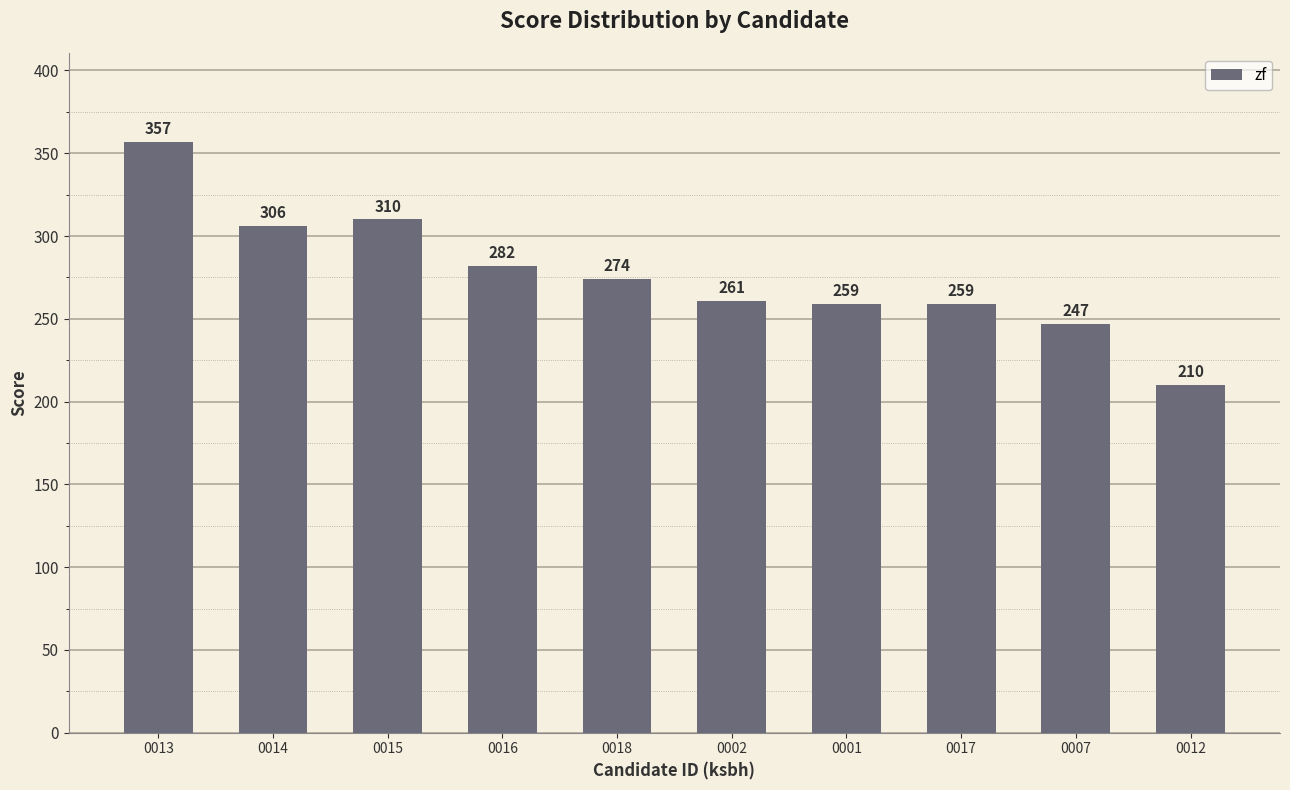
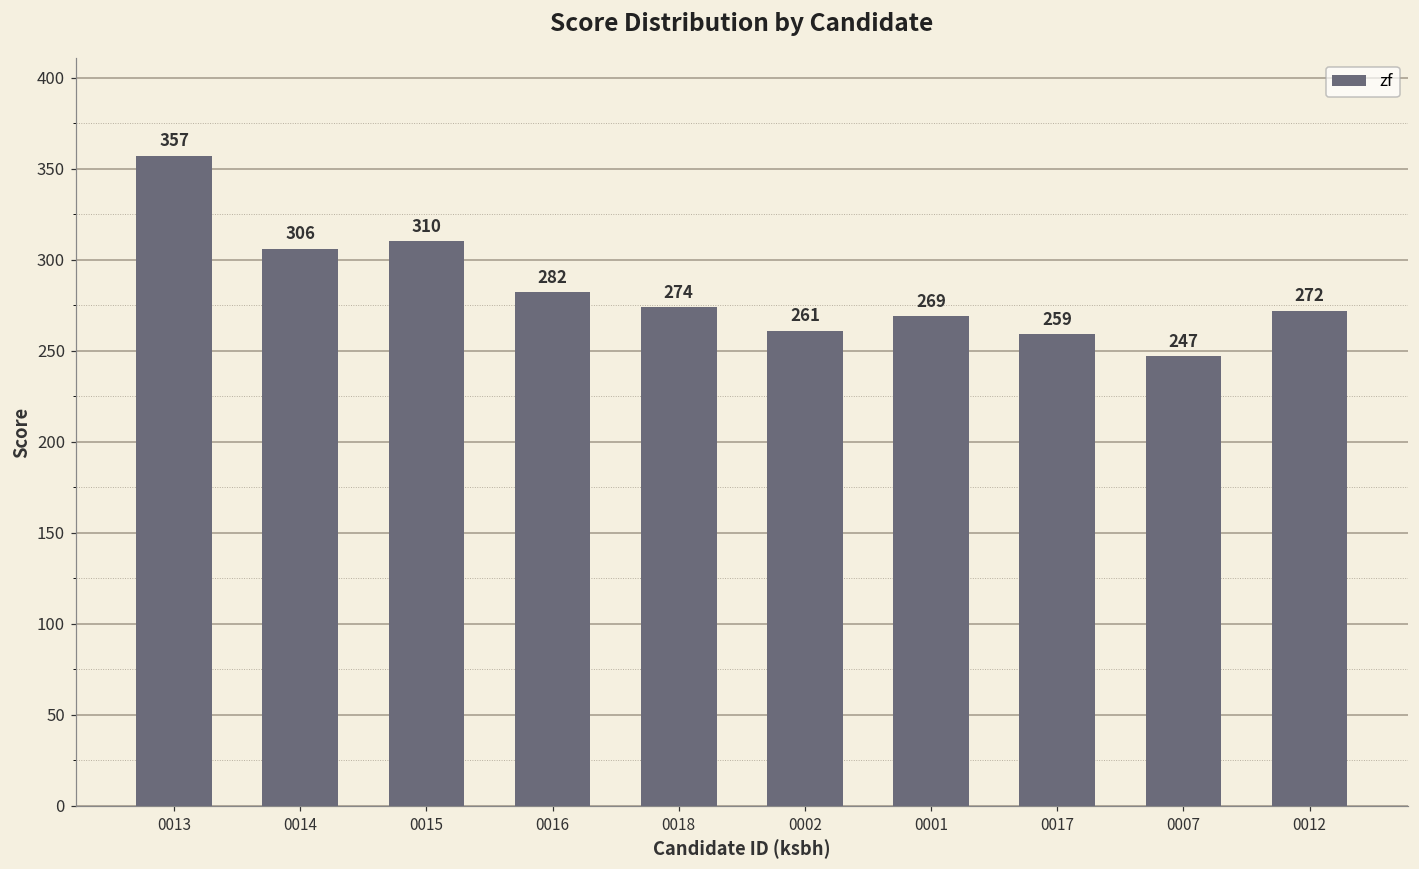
0001: 259 -> 269
0012: 210 -> 272
